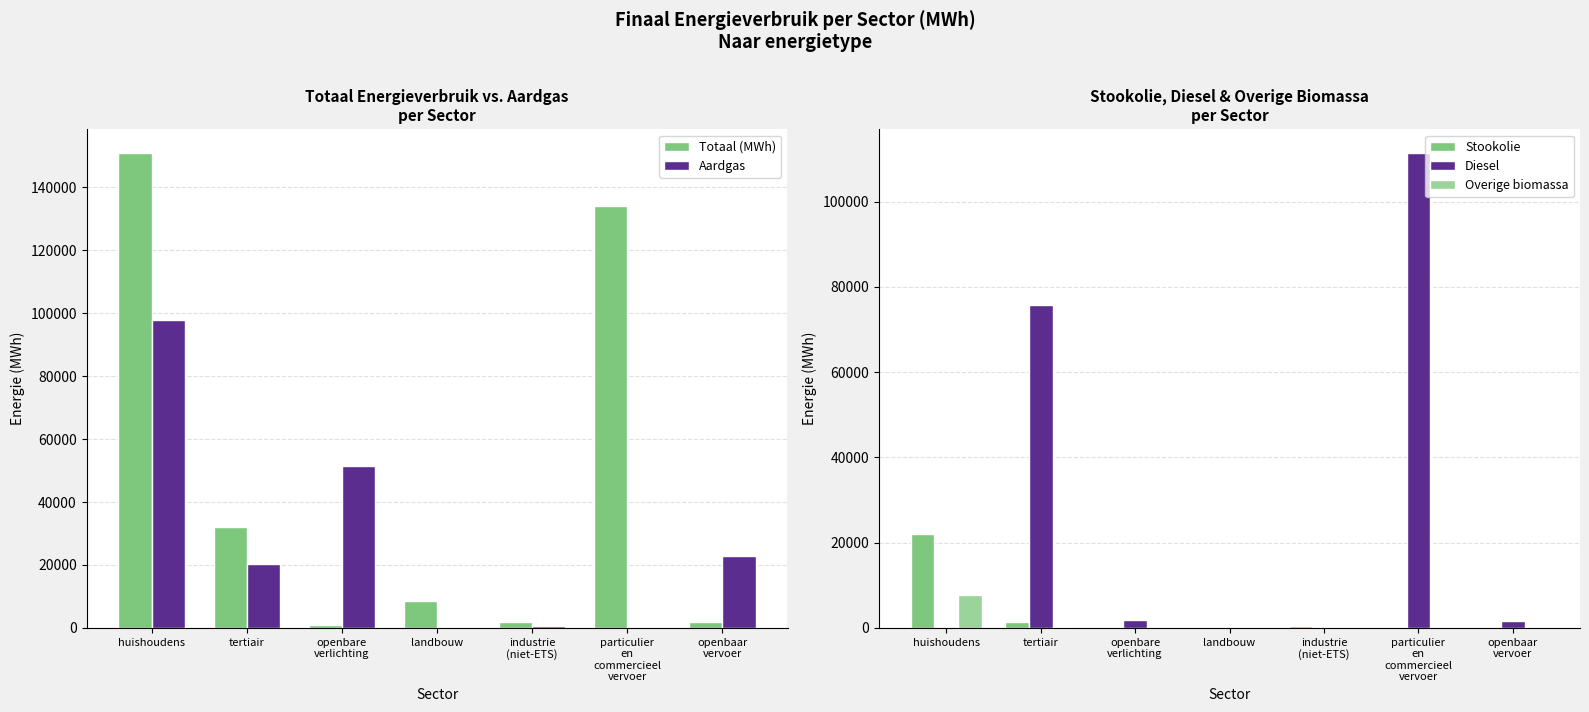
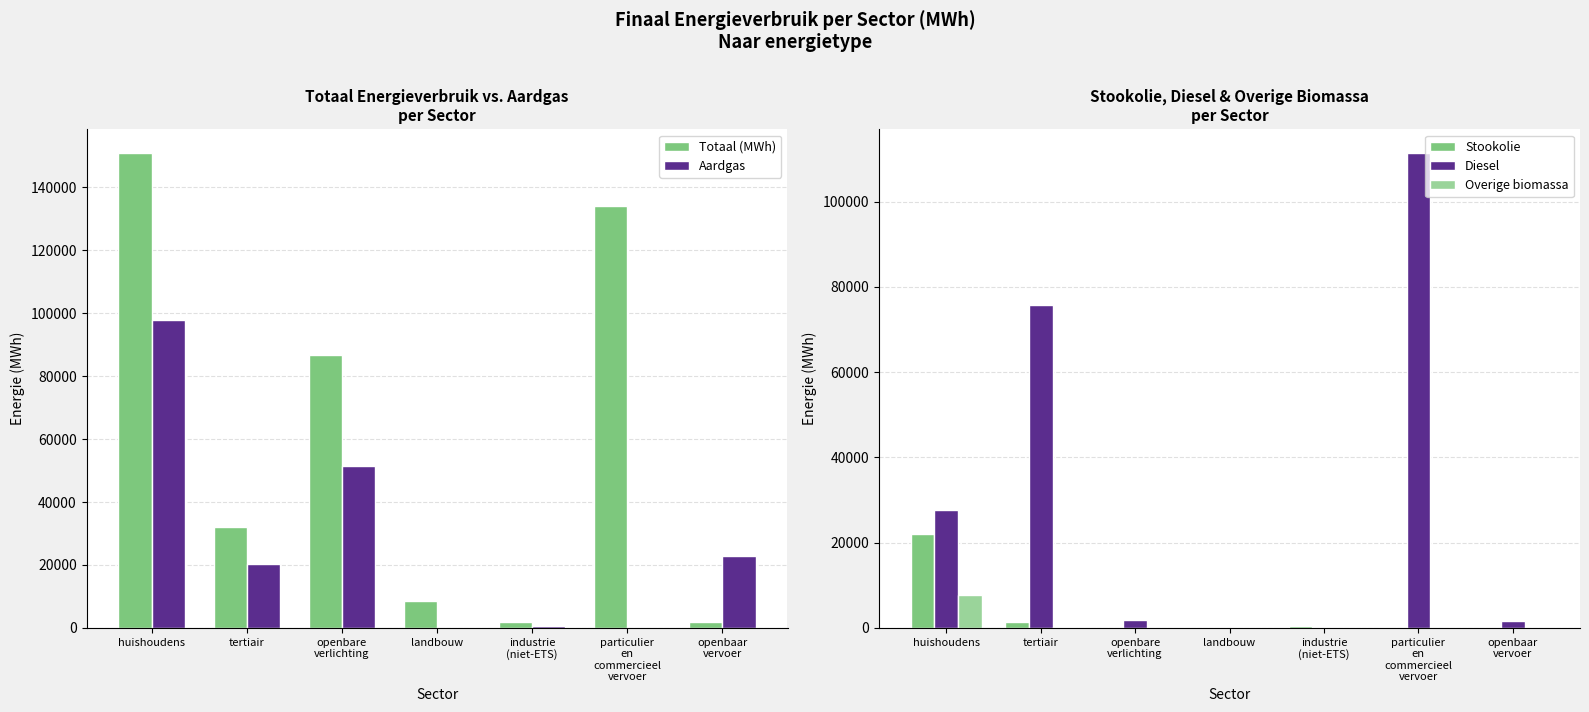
Totaal Energieverbruik vs. Aardgas per Sector, Totaal (MWh), openbare verlichting: 1000 -> 87000
Stookolie, Diesel & Overige Biomassa per Sector, Diesel, huishoudens: 0 -> 28000
